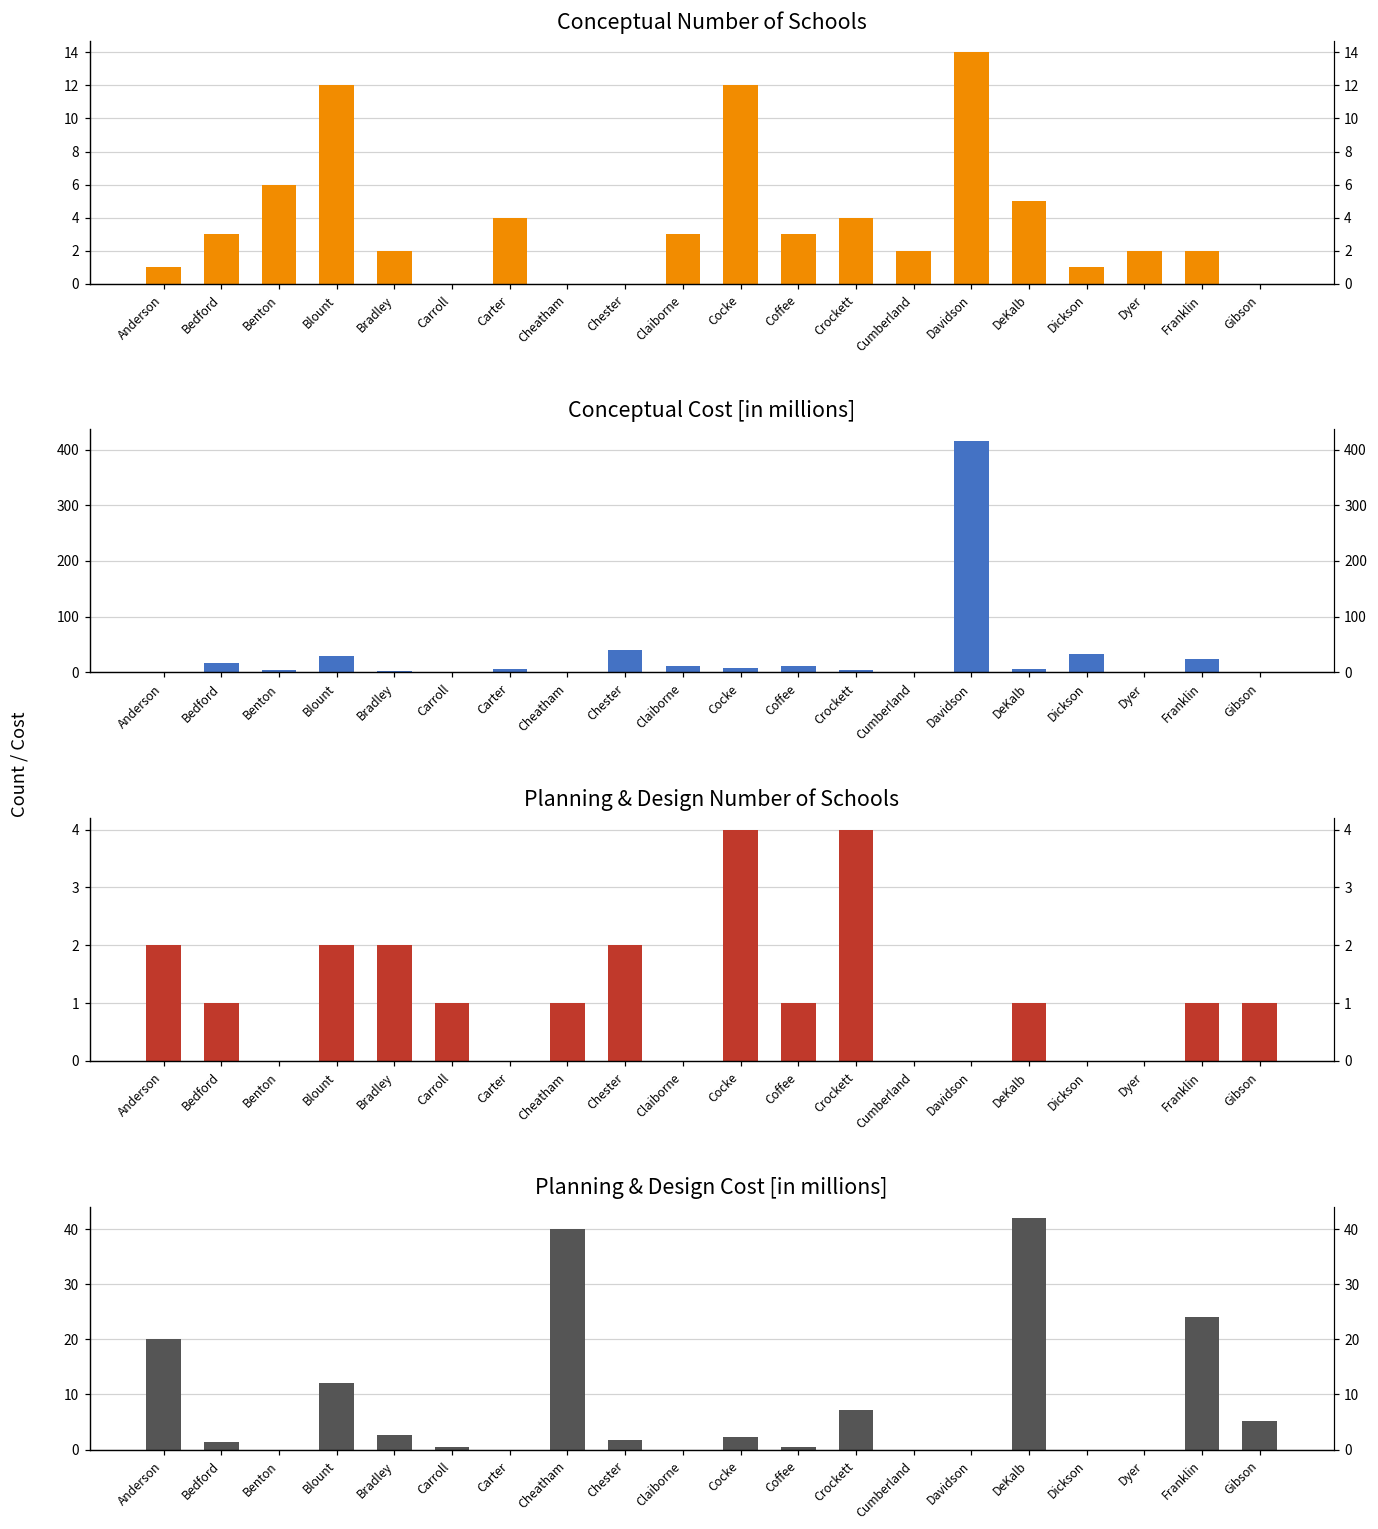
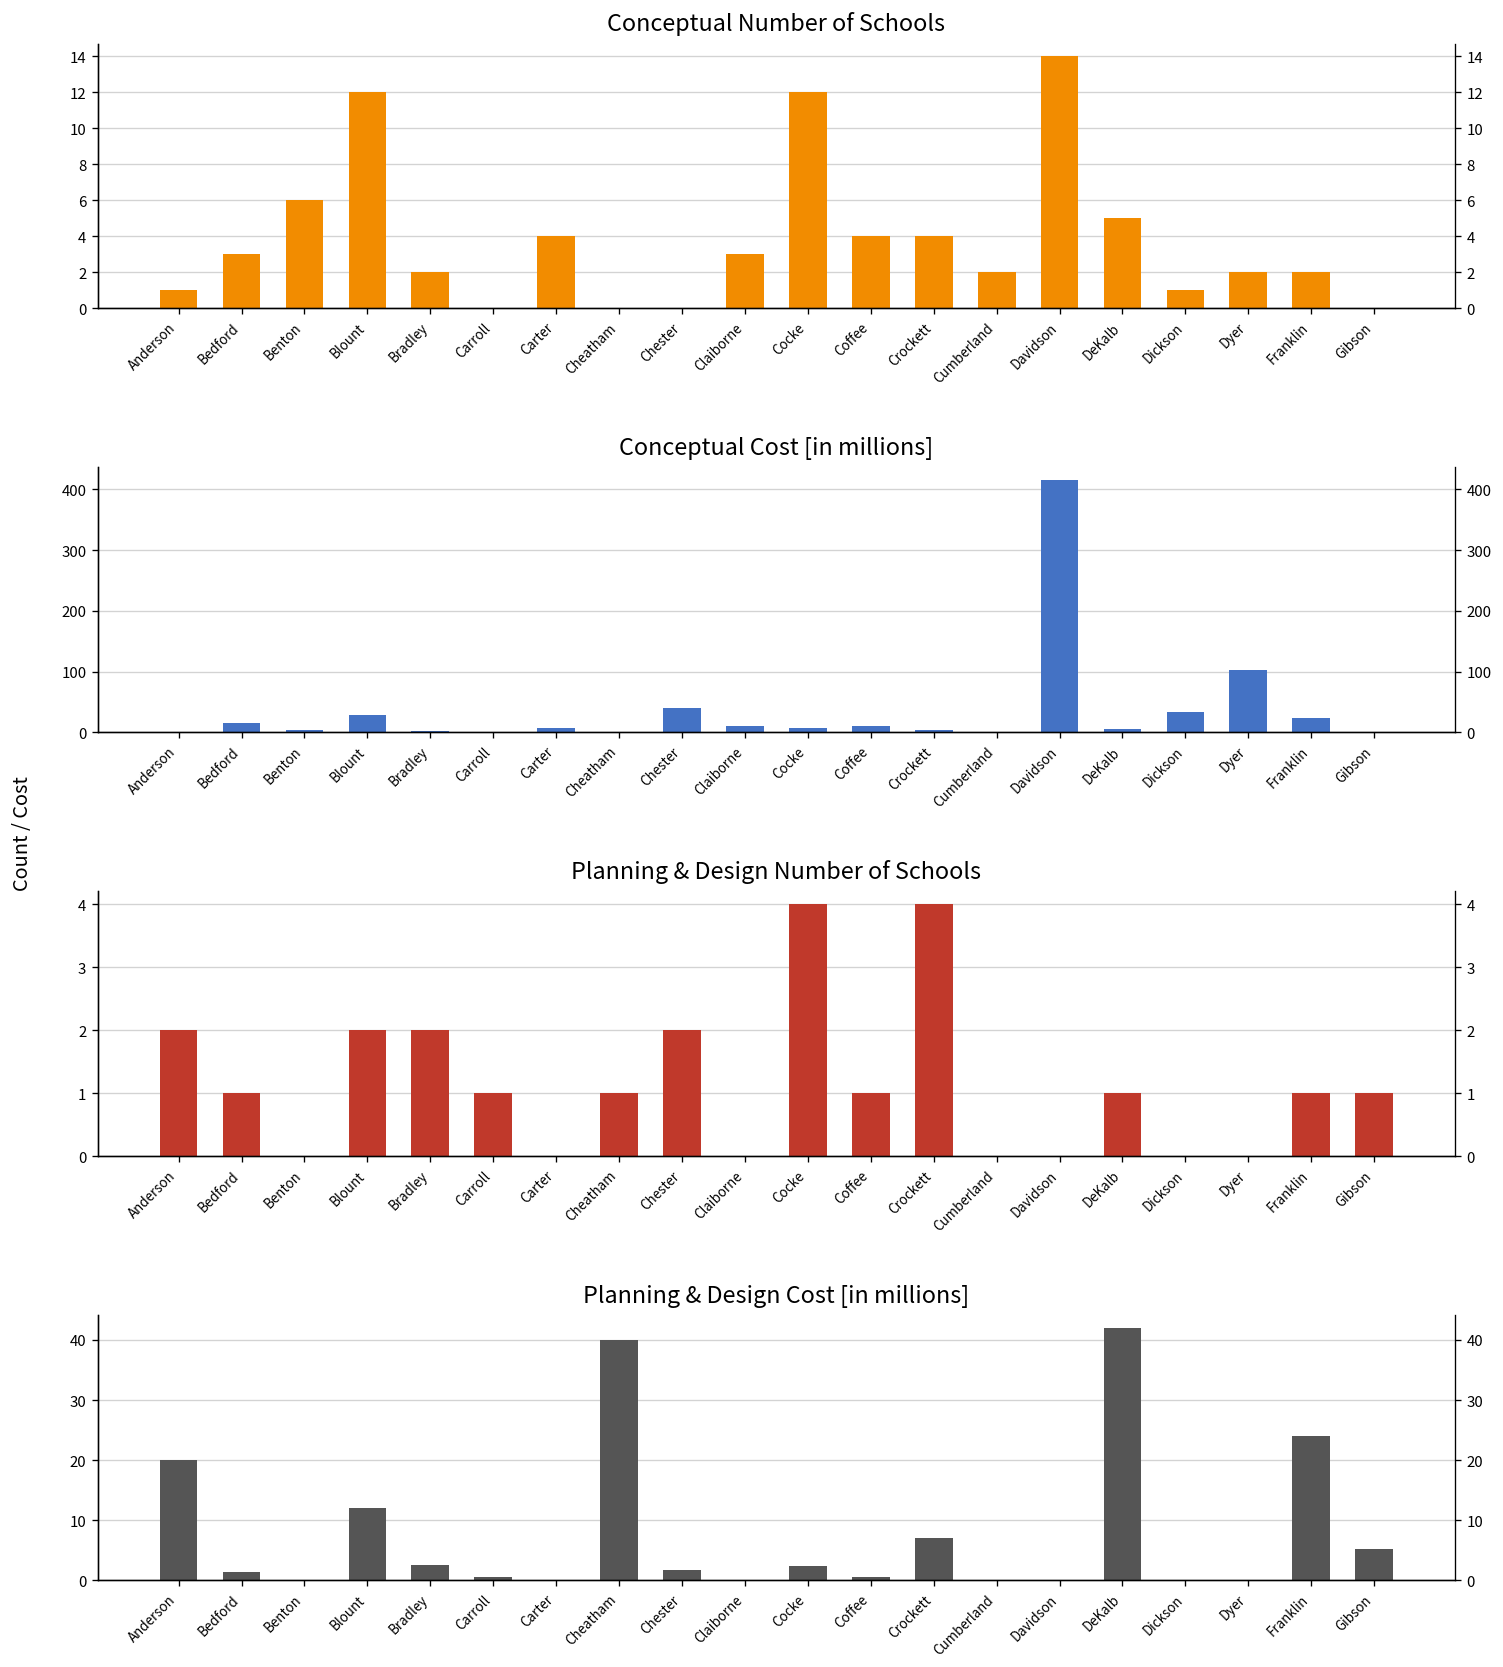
Conceptual Number of Schools, Coffee: 3 -> 4
Conceptual Cost [in millions], Dyer: 0 -> 100
